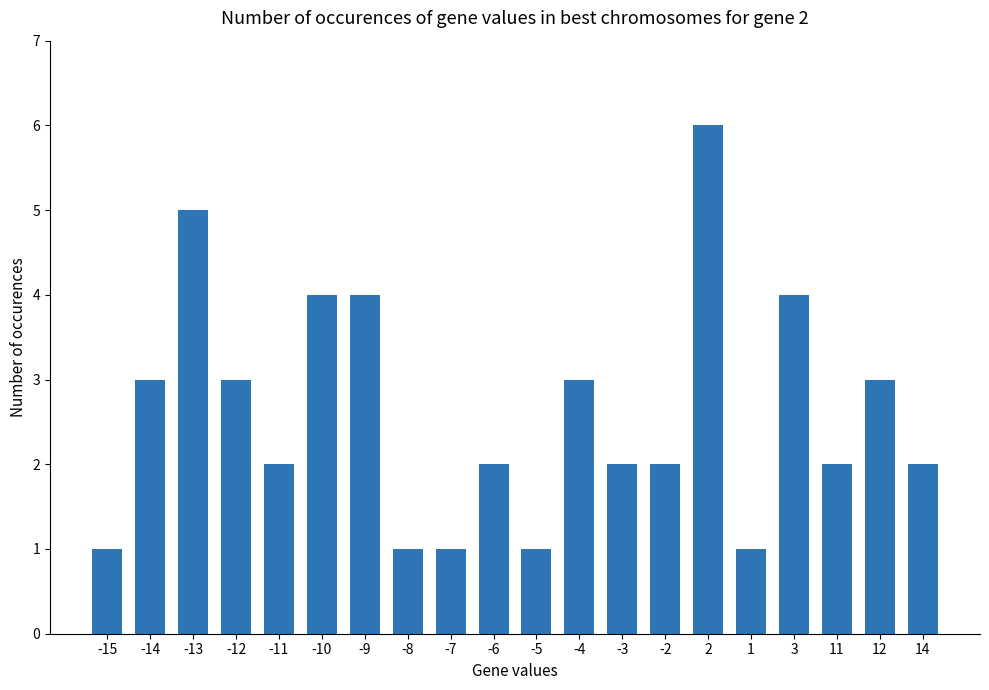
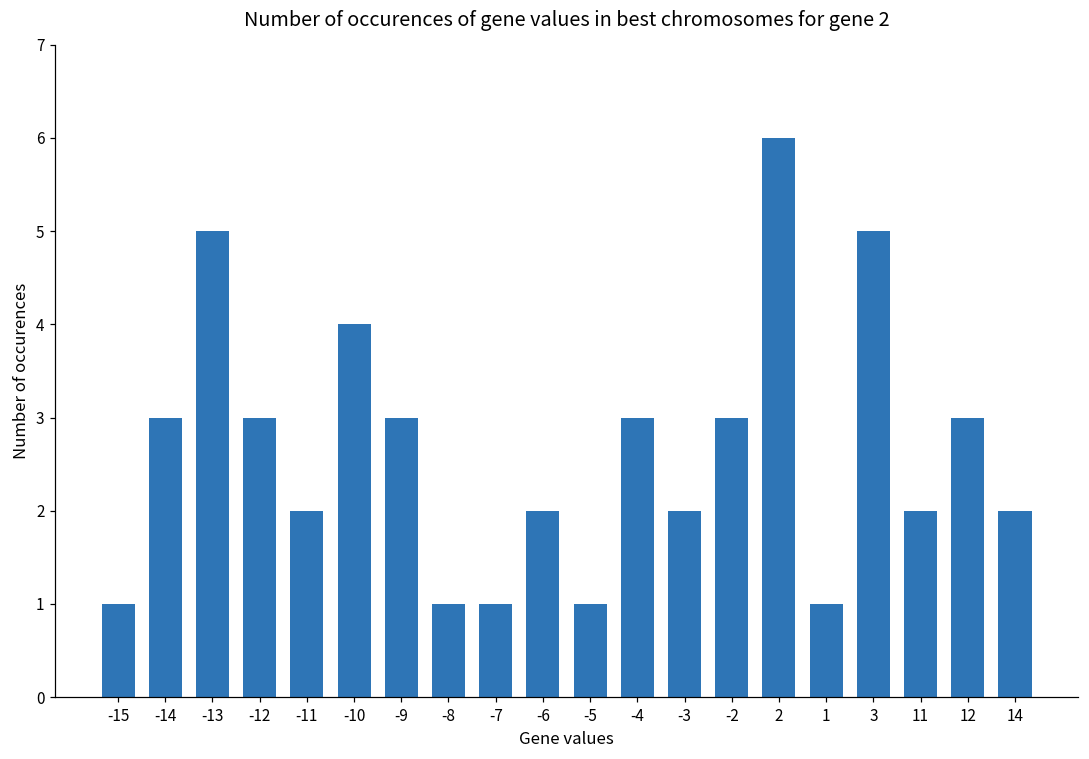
-9: 4 -> 3
-2: 2 -> 3
3: 4 -> 5
